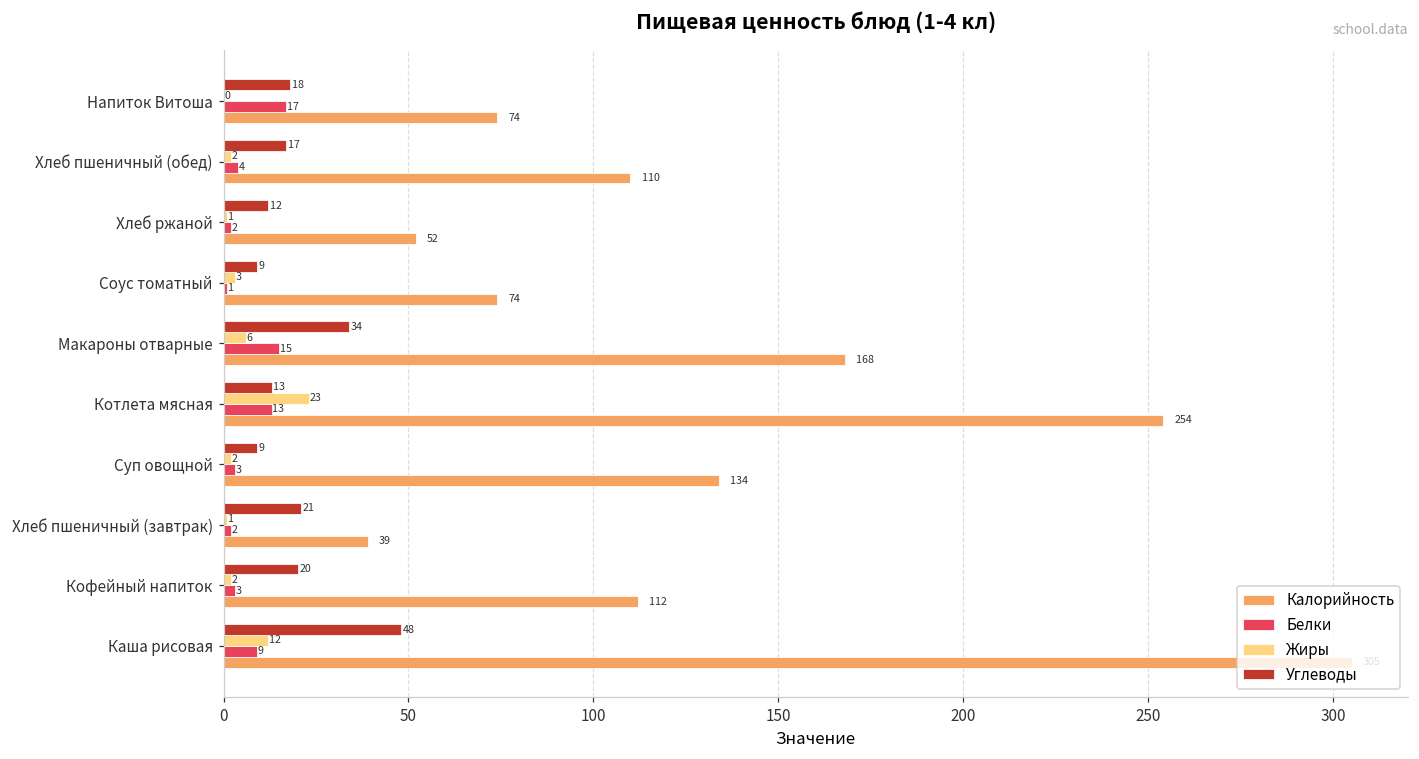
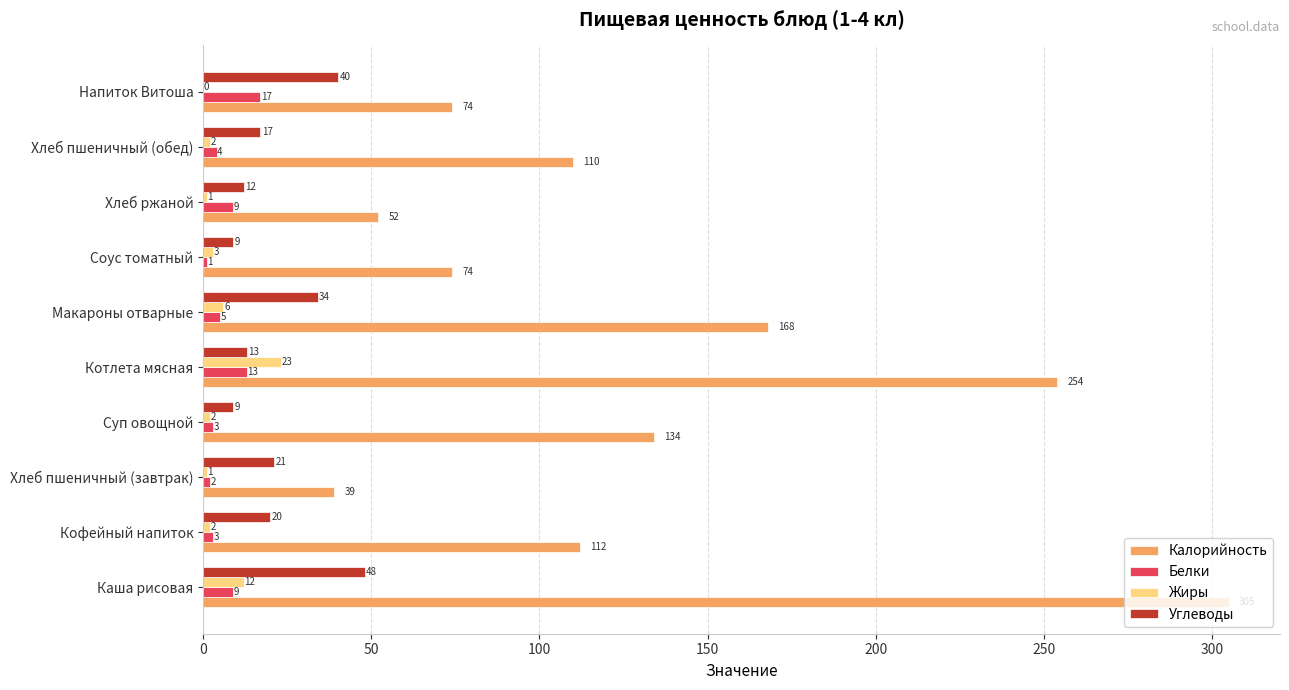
Углеводы, Напиток Витоша: 18 -> 40
Белки, Хлеб ржаной: 2 -> 9
Белки, Макароны отварные: 15 -> 5
